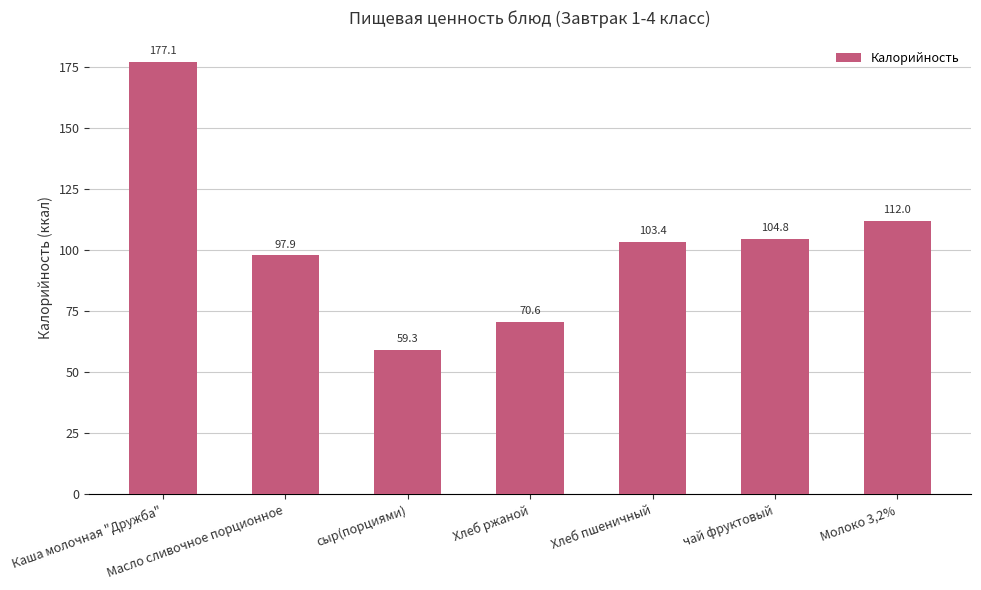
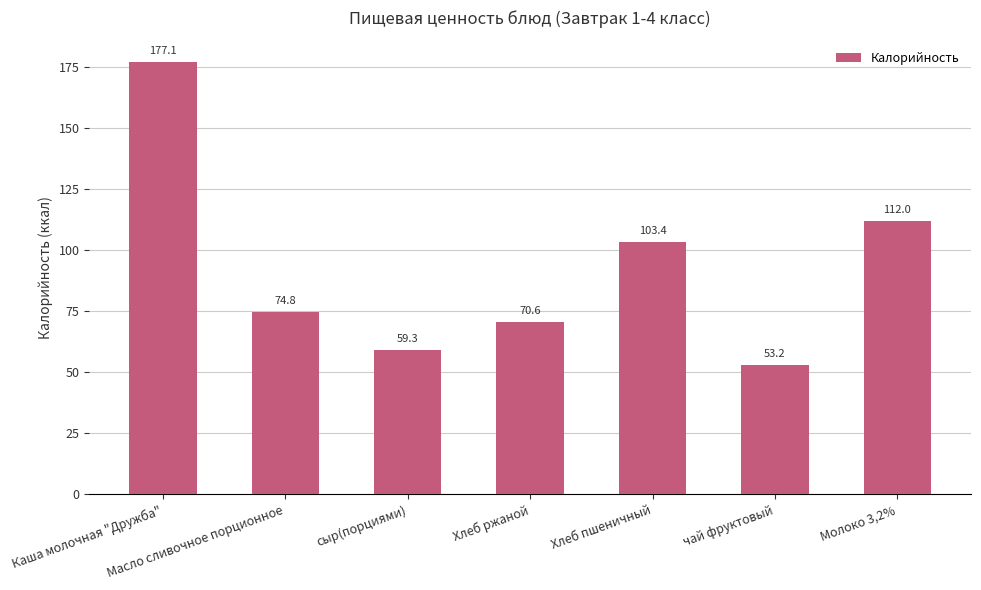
Масло сливочное порционное: 97.9 -> 74.8
чай фруктовый: 104.8 -> 53.2
